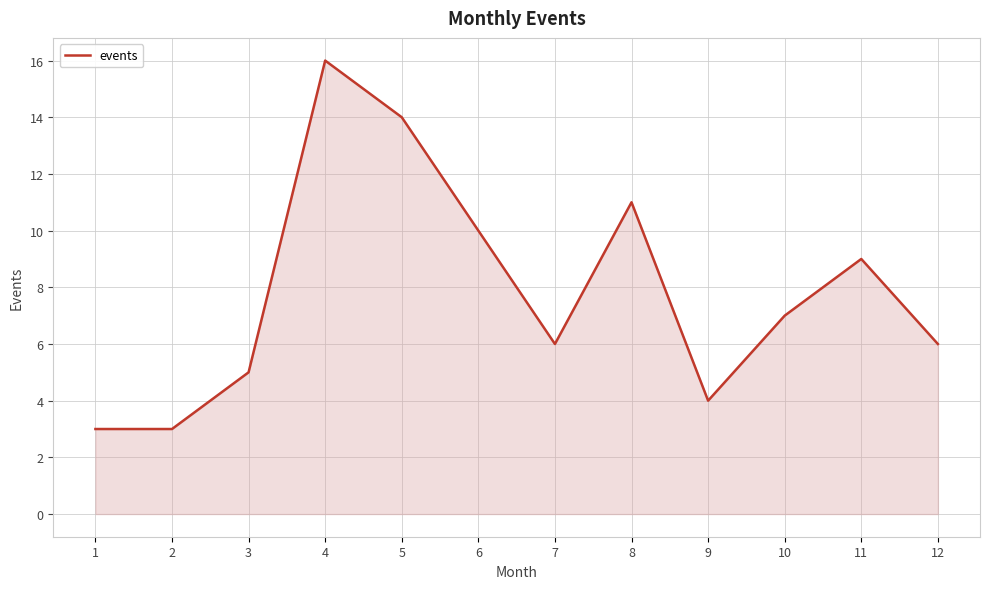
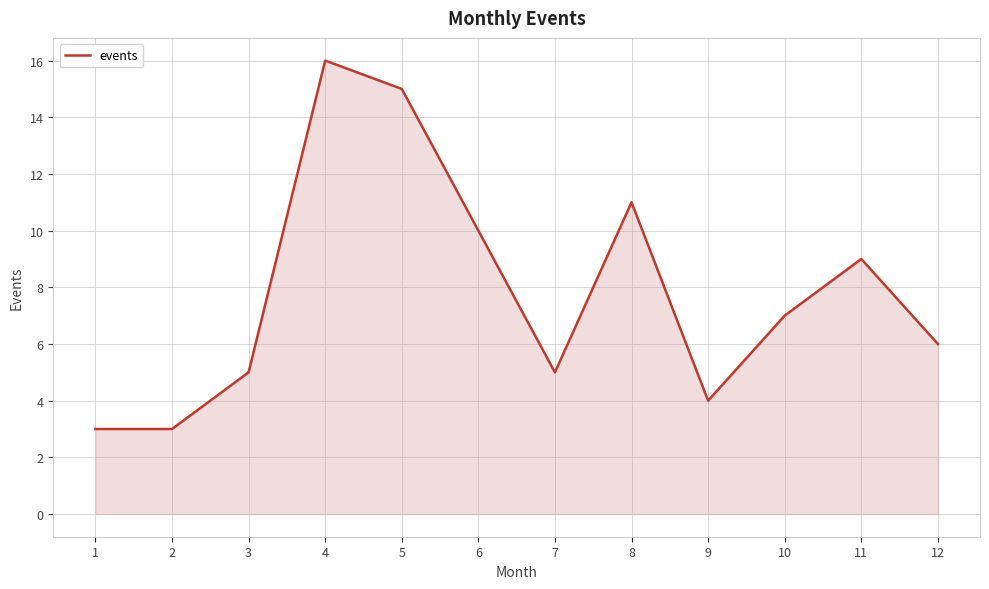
5: 14 -> 15
7: 6 -> 5
